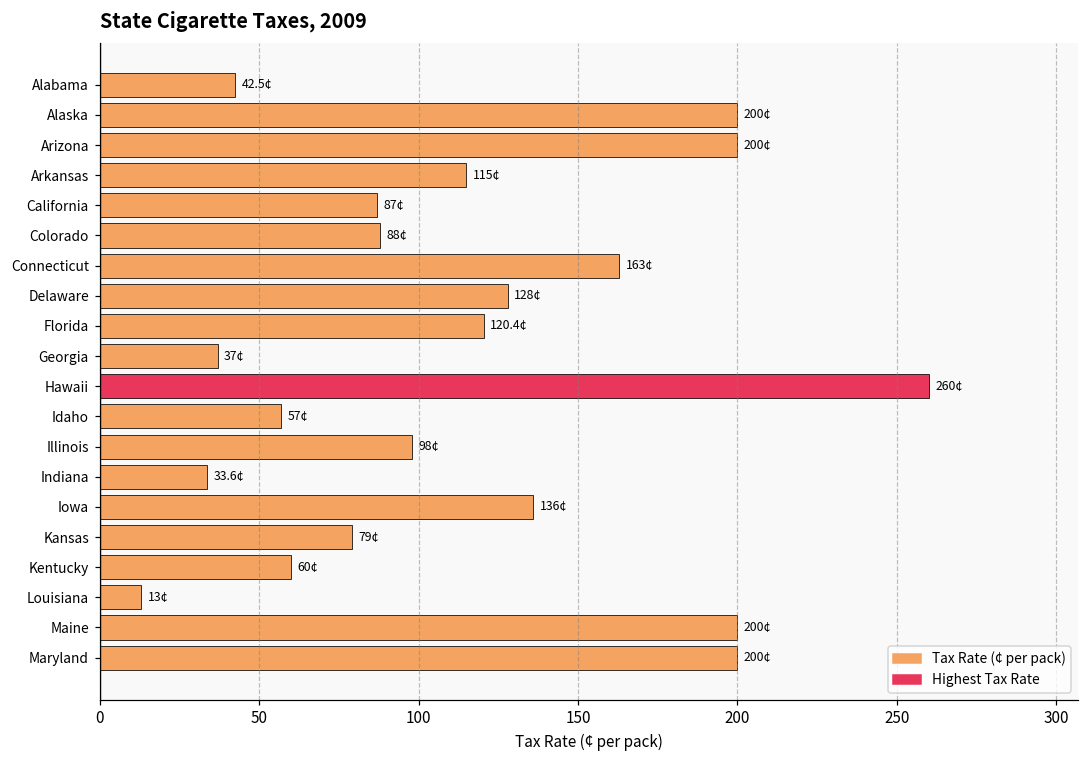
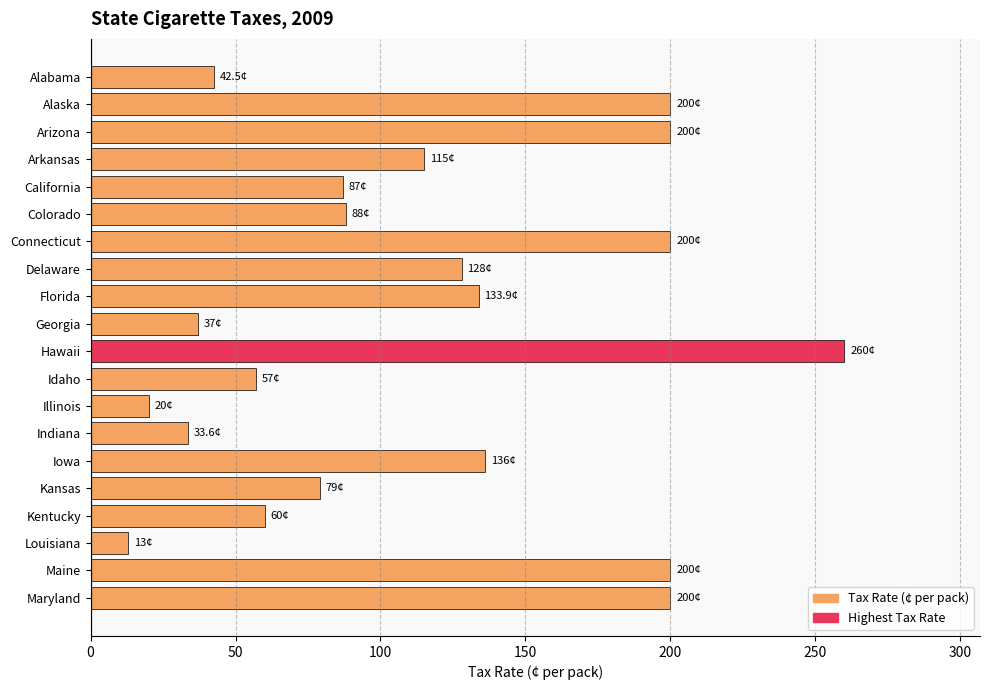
Connecticut: 163¢ -> 200¢
Florida: 120.4¢ -> 133.9¢
Illinois: 98¢ -> 20¢
